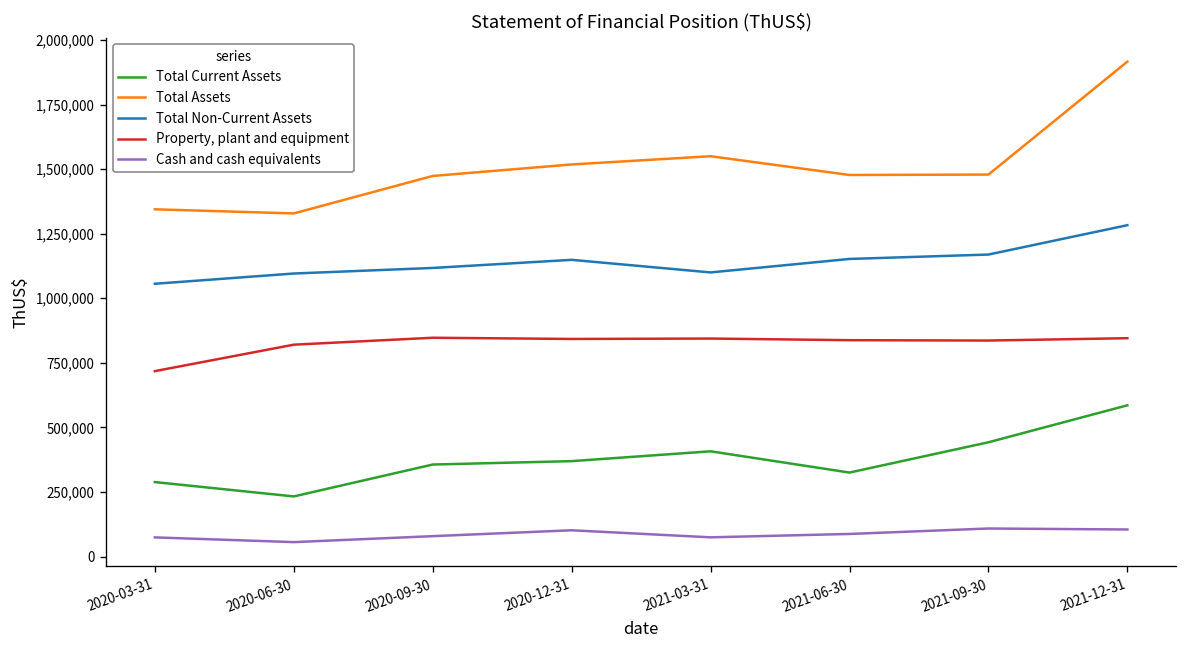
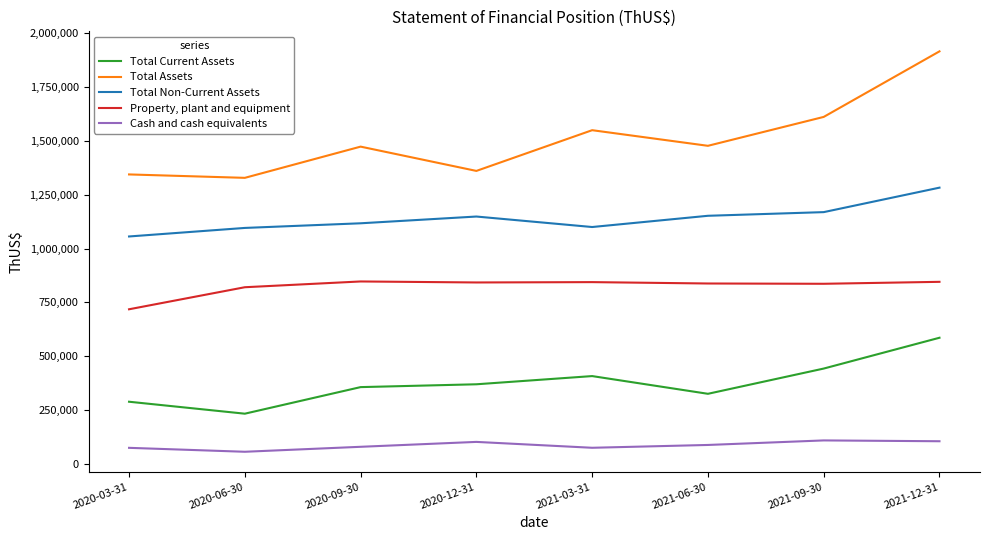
Total Assets, 2020-12-31: 1,520,000 -> 1,360,000
Total Assets, 2021-09-30: 1,480,000 -> 1,610,000
